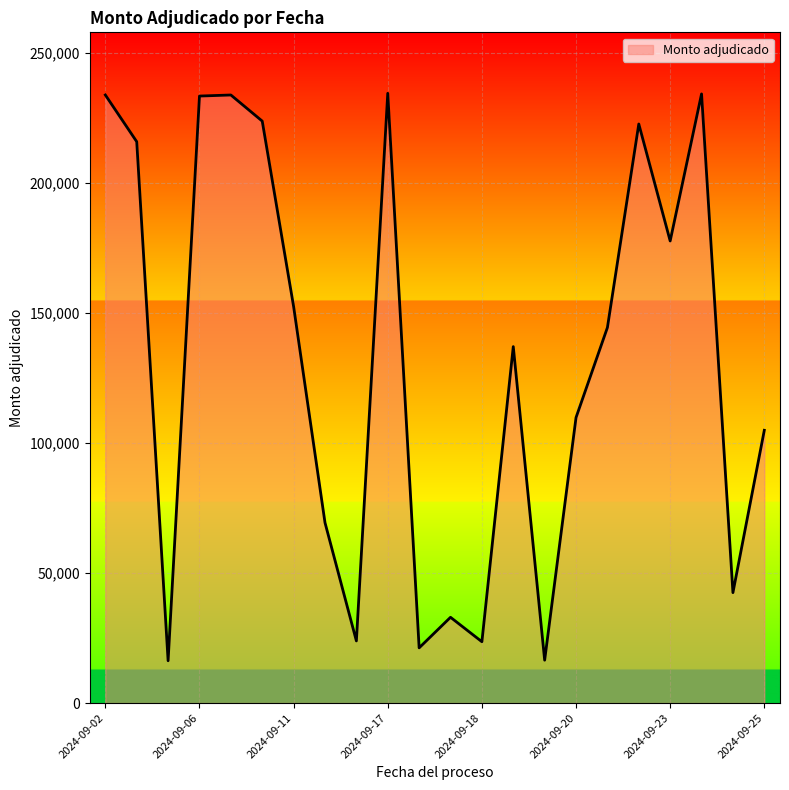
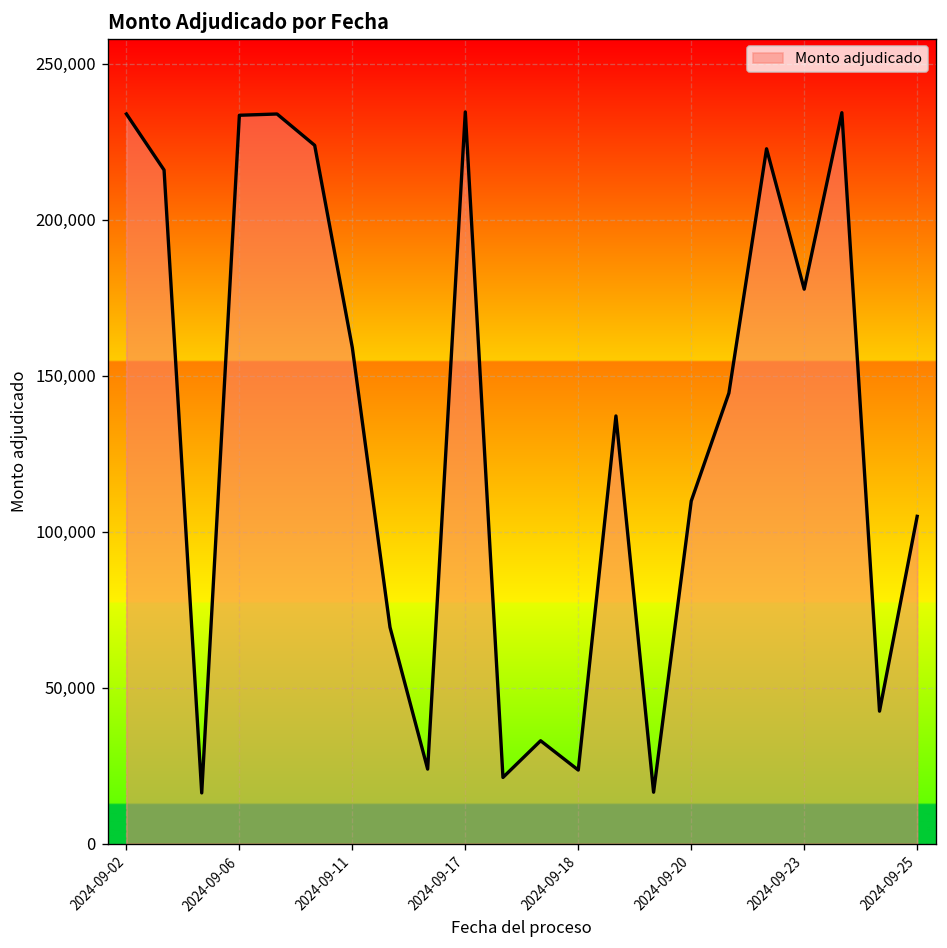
2024-09-11: 153,000 -> 159,000
